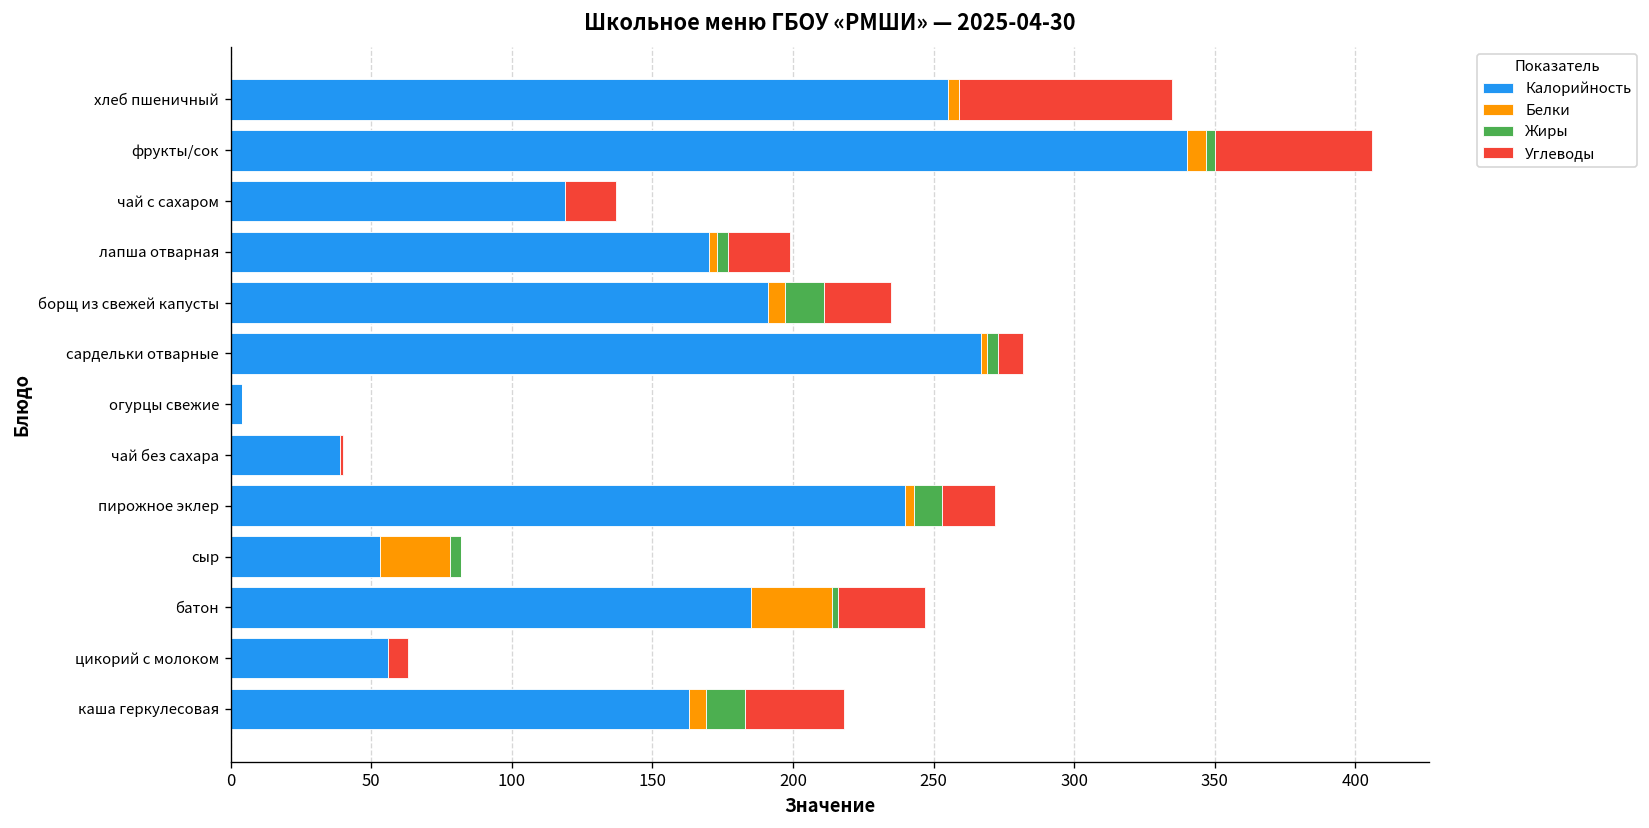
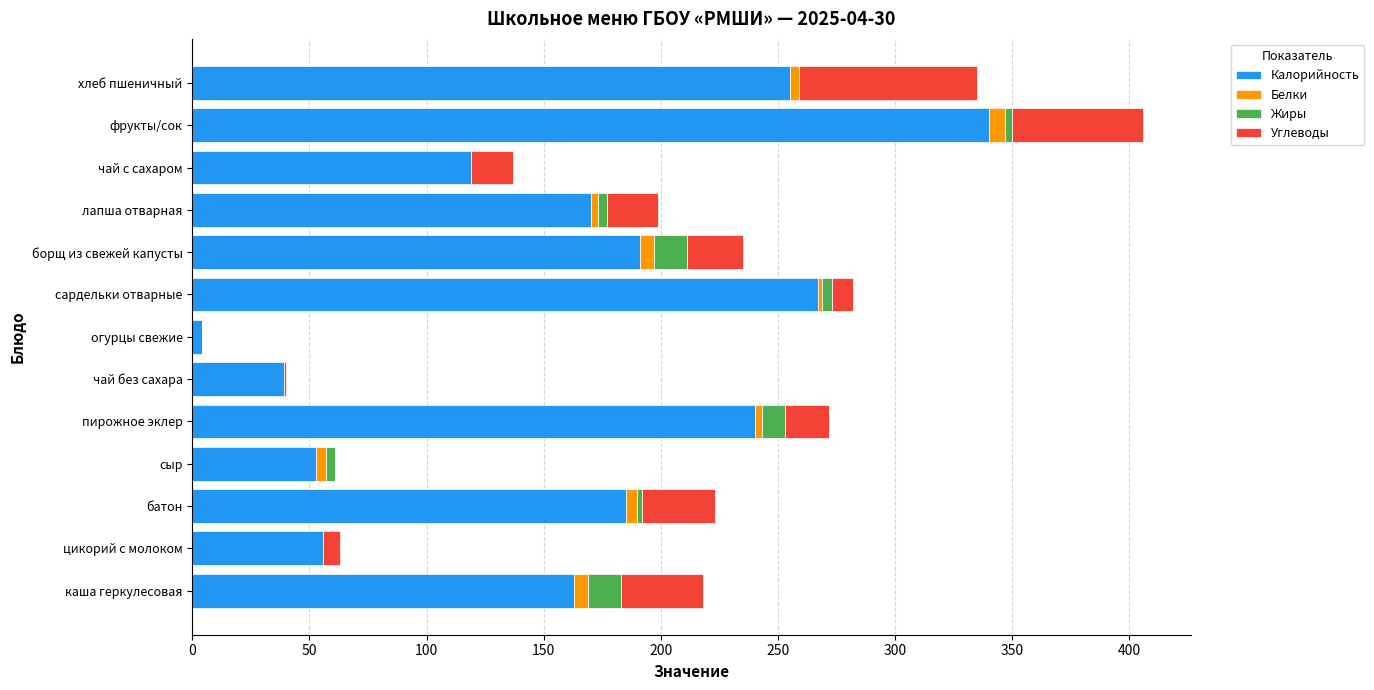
Белки, сыр: 25 -> 4
Белки, батон: 29 -> 5
